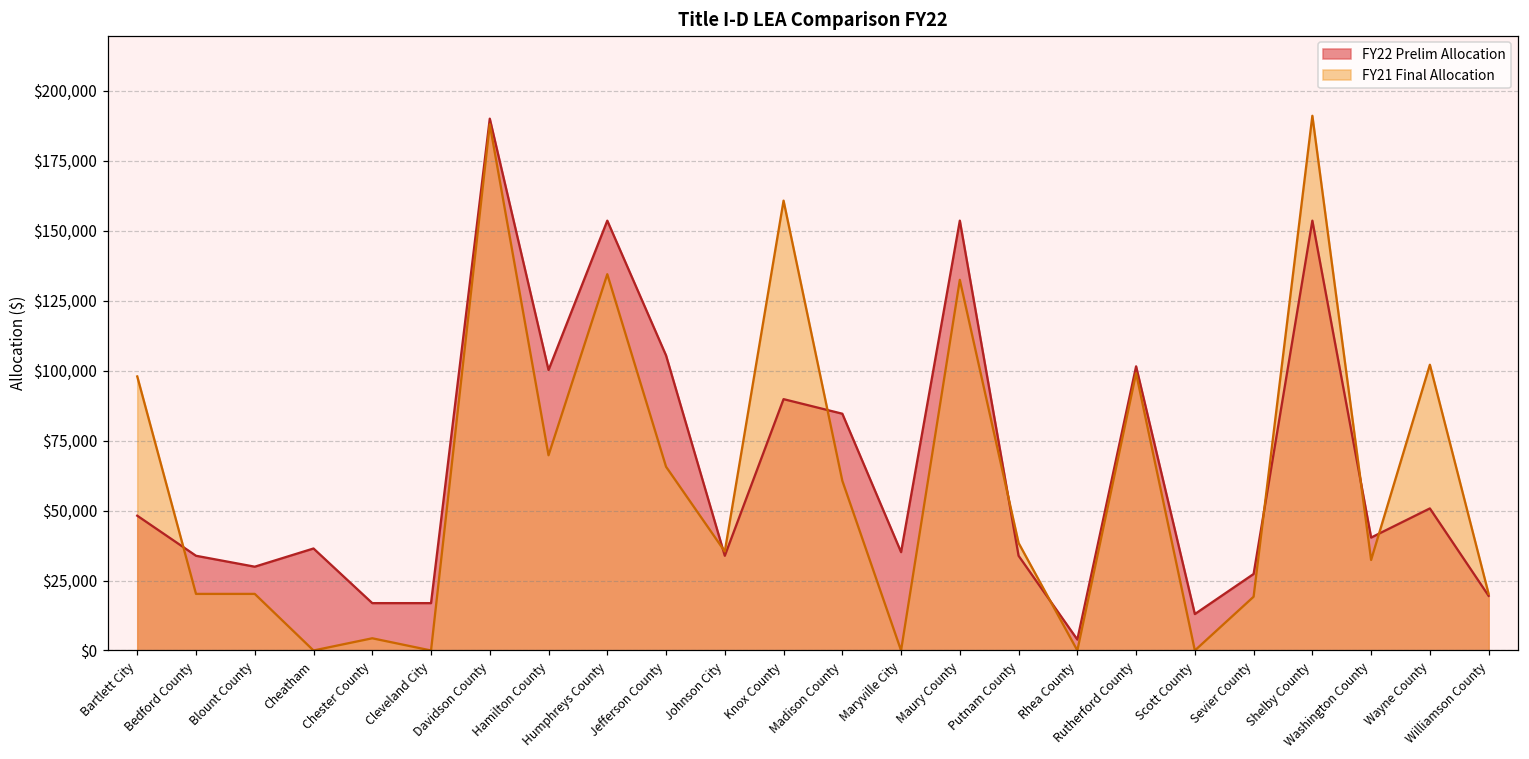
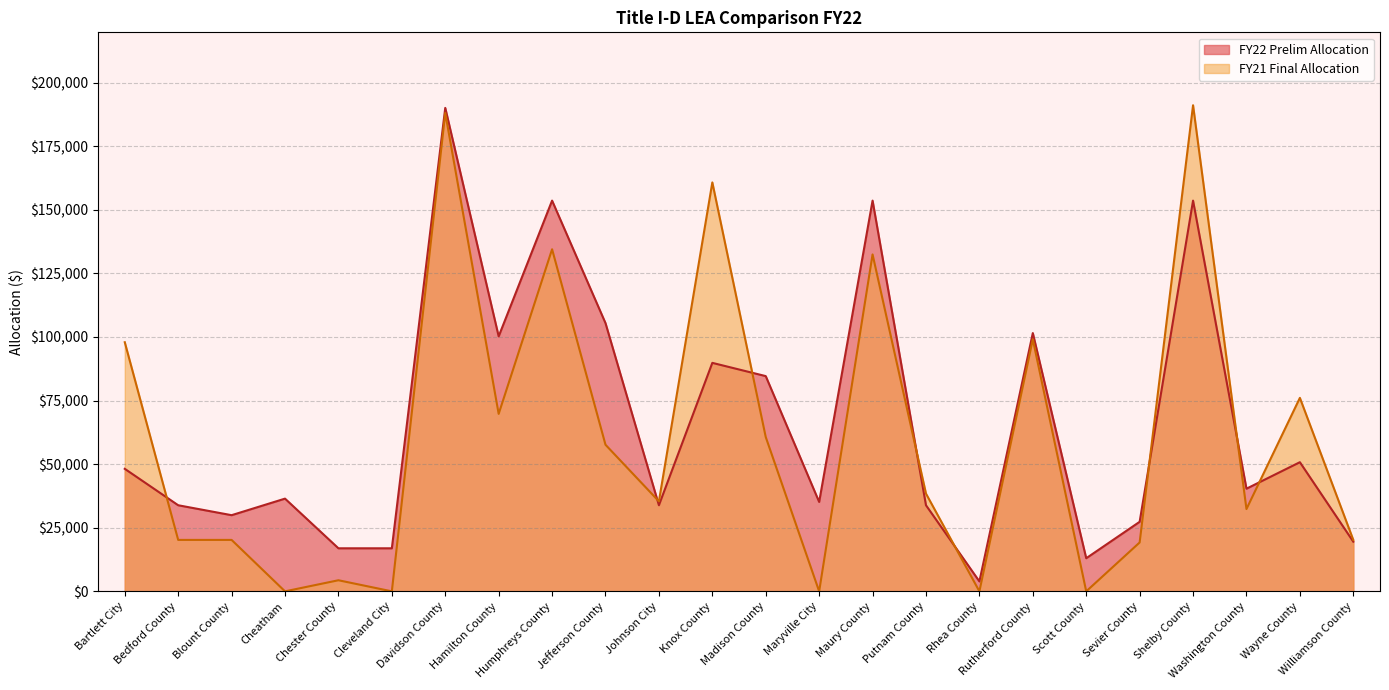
FY21 Final Allocation, Jefferson County: $66,000 -> $58,000
FY21 Final Allocation, Wayne County: $102,000 -> $76,000
